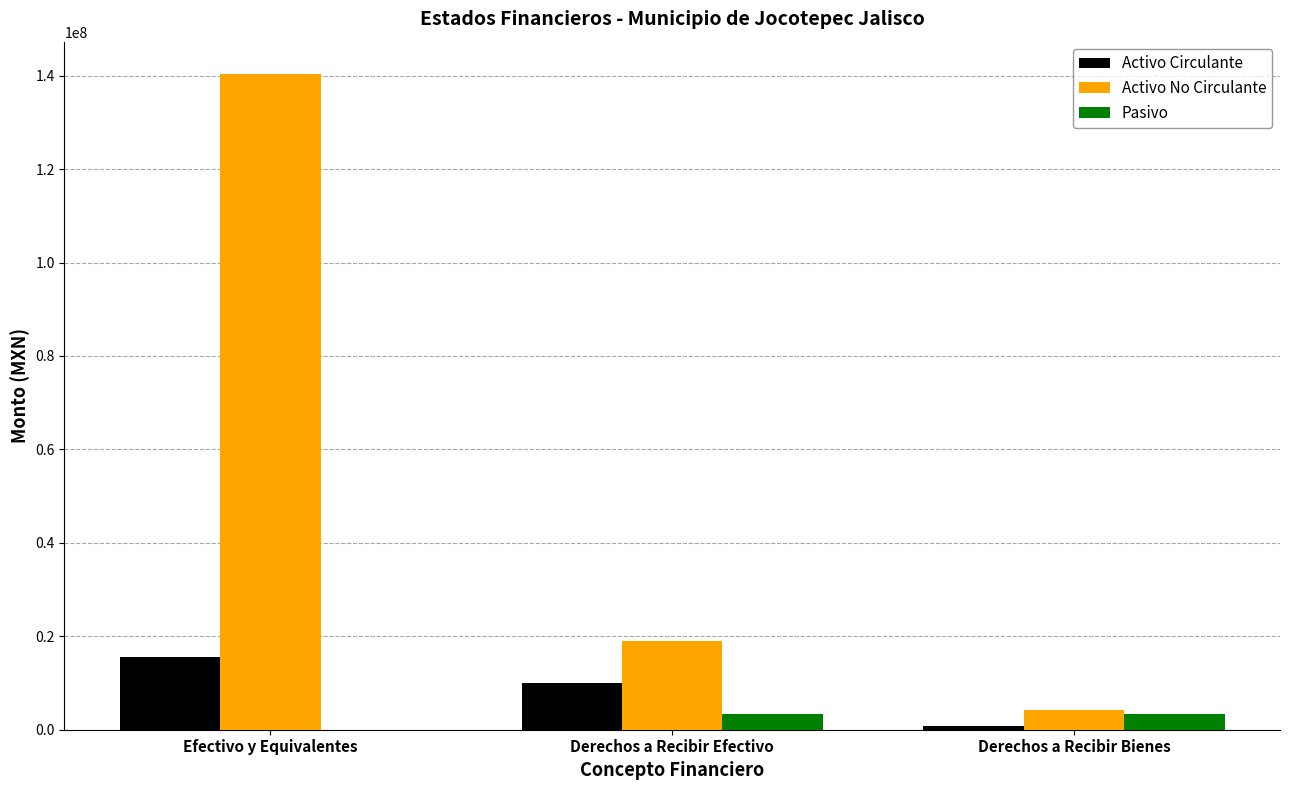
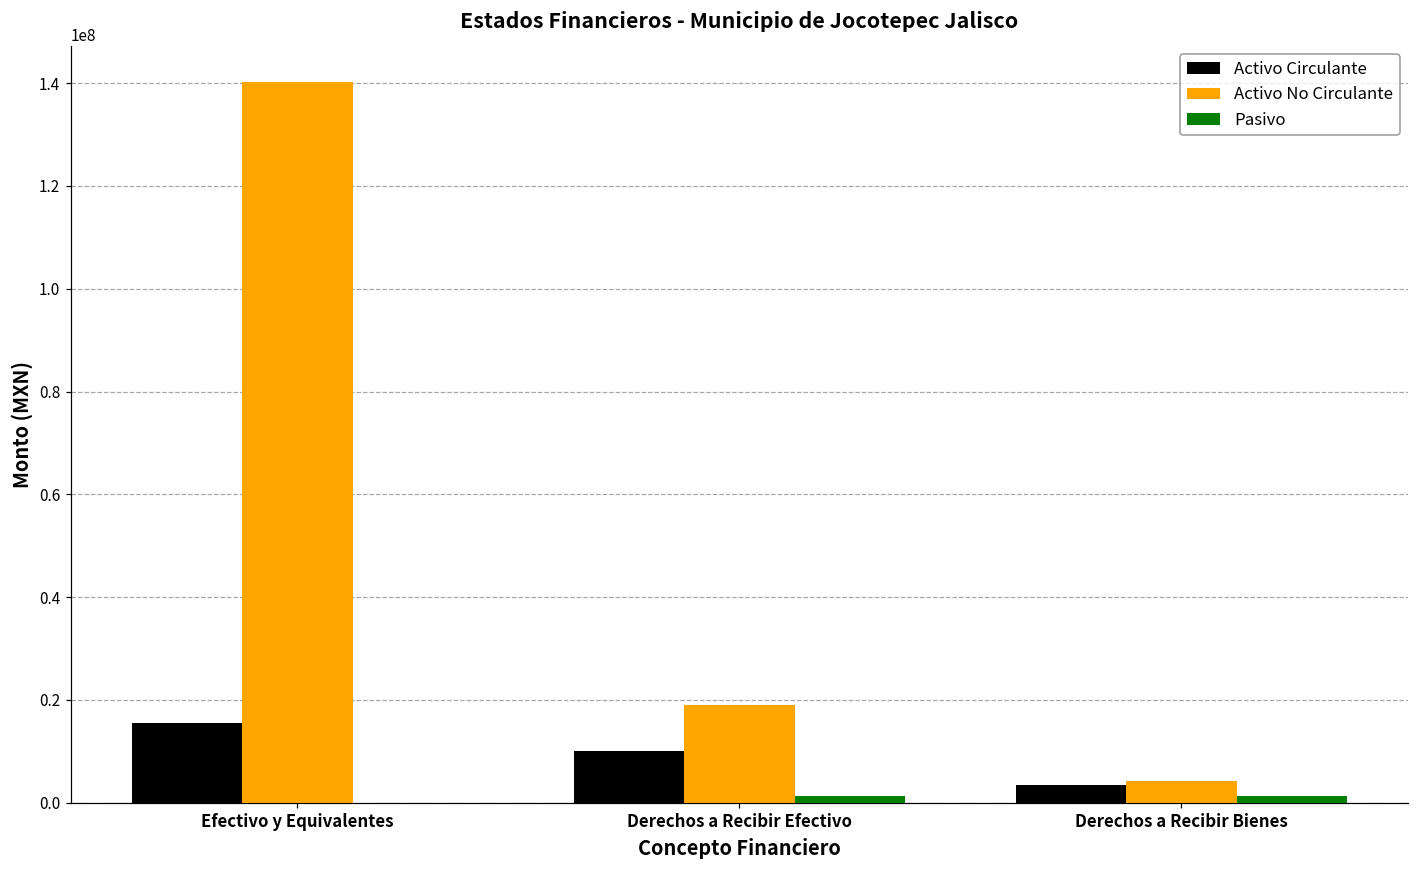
Pasivo, Derechos a Recibir Efectivo: 3000000 -> 1000000
Activo Circulante, Derechos a Recibir Bienes: 1000000 -> 3000000
Pasivo, Derechos a Recibir Bienes: 3000000 -> 1000000
